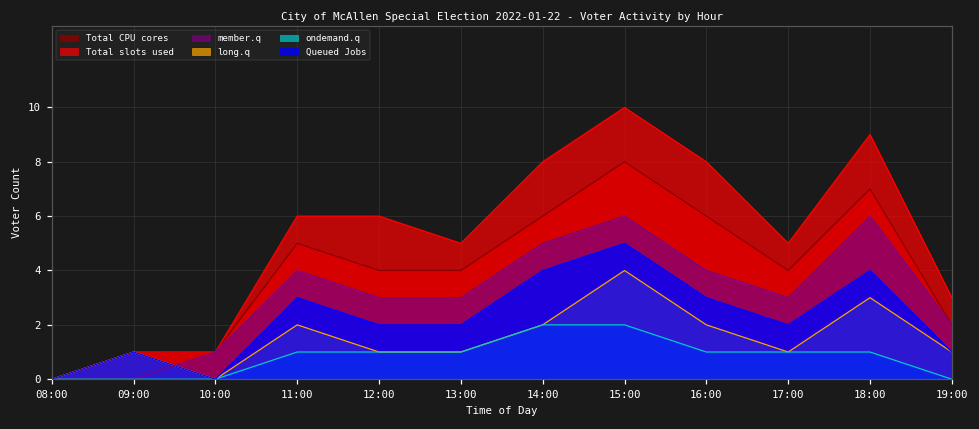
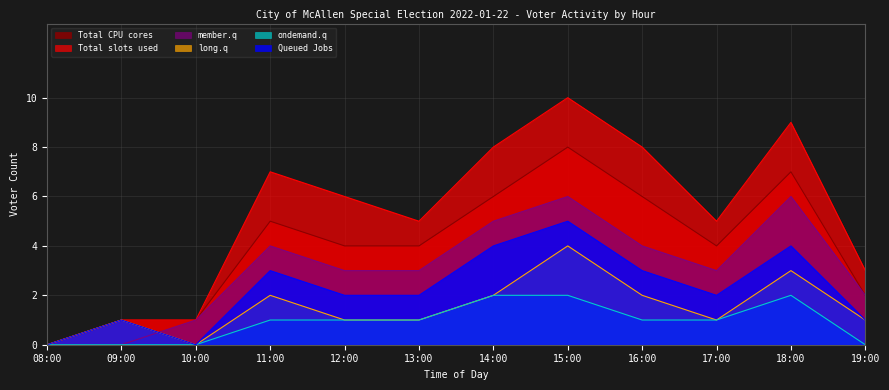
Total slots used, 11:00: 6 -> 7
ondemand.q, 18:00: 1 -> 2
